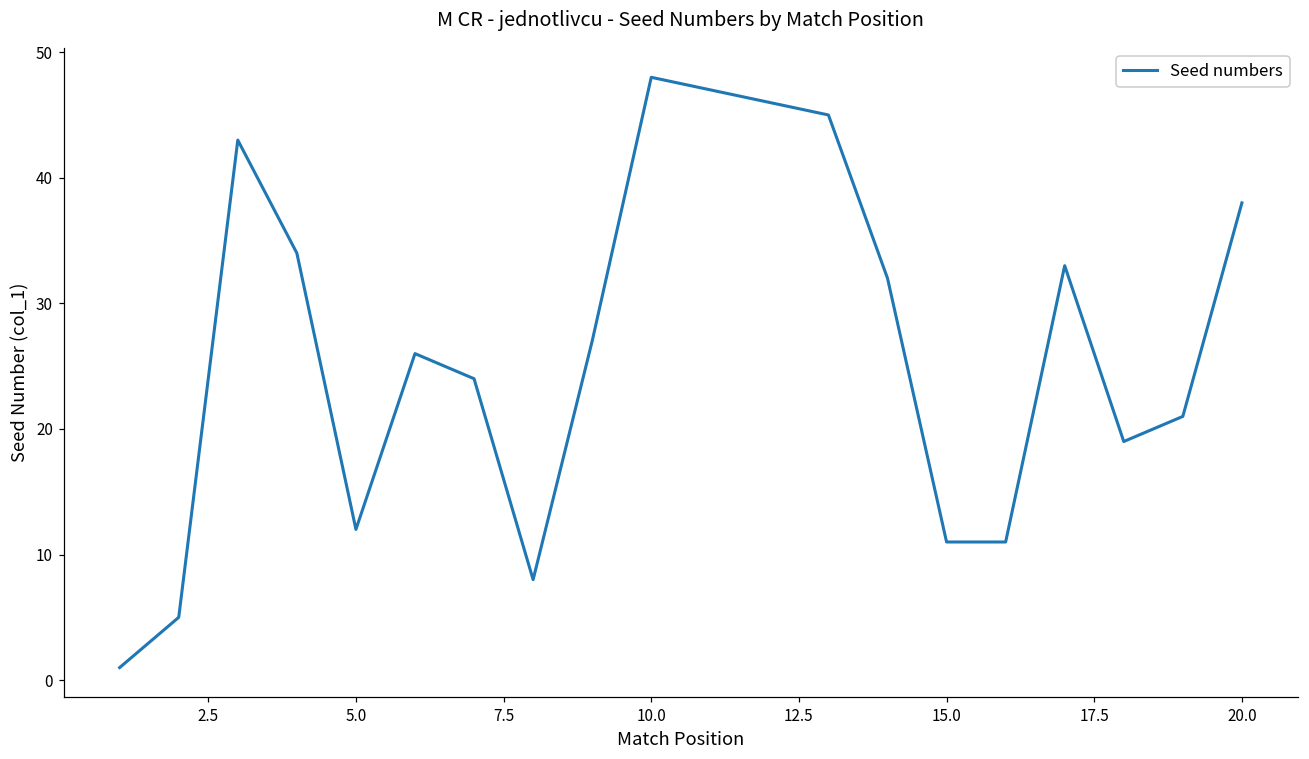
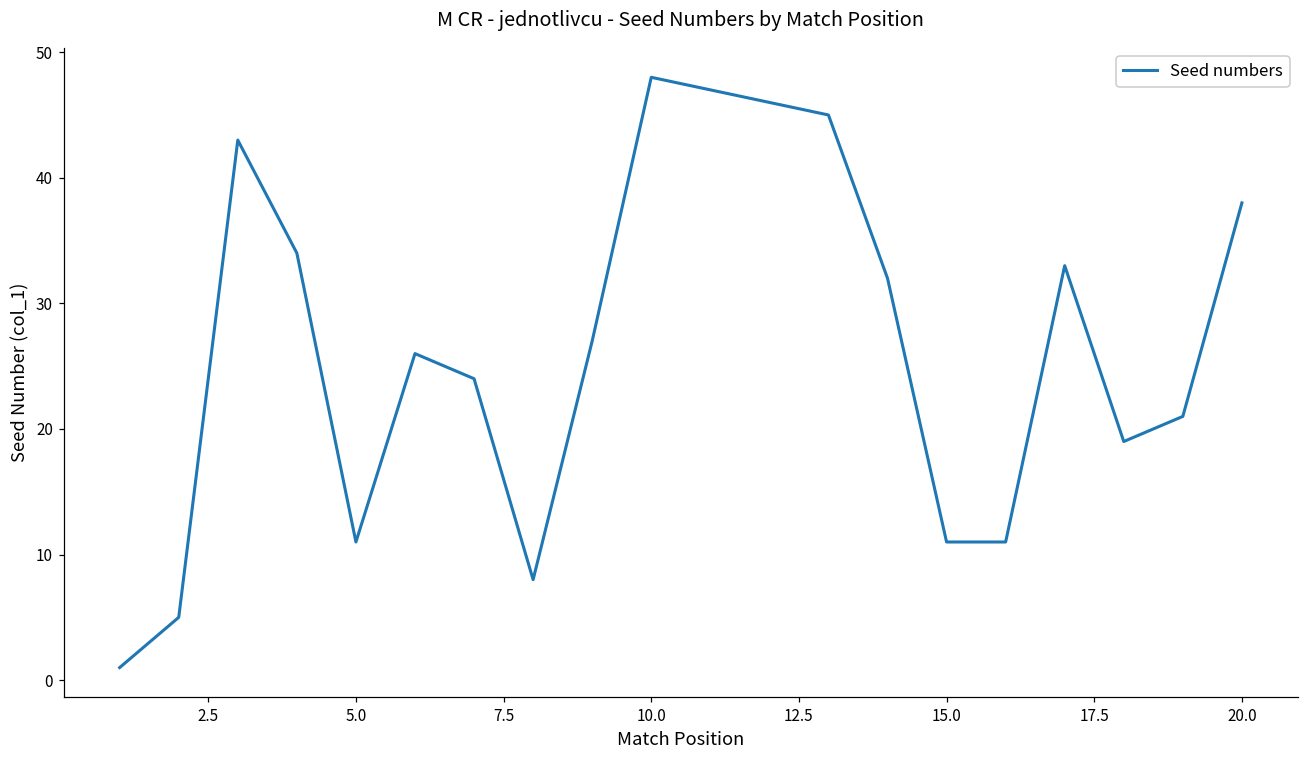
5.0: 12 -> 11
